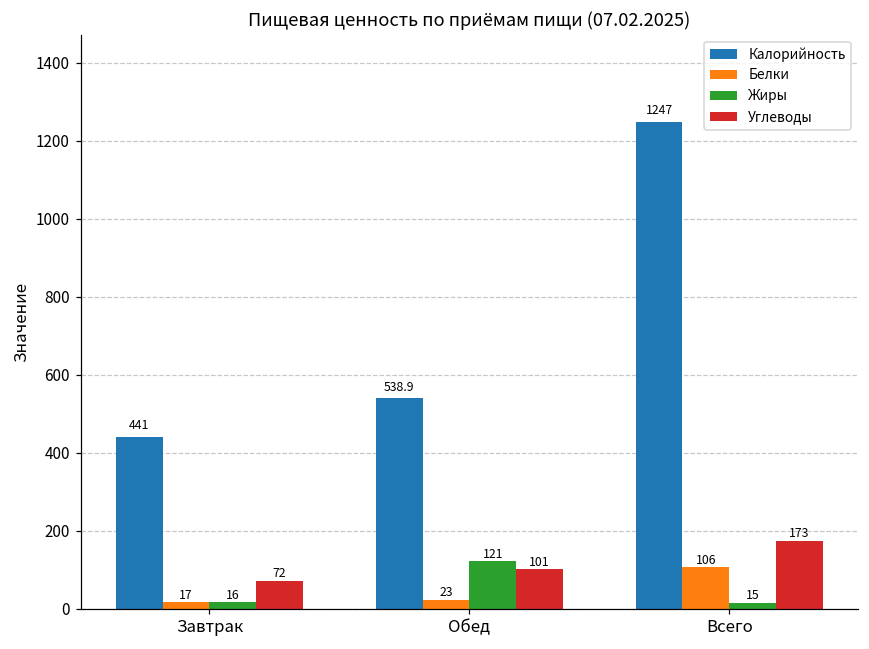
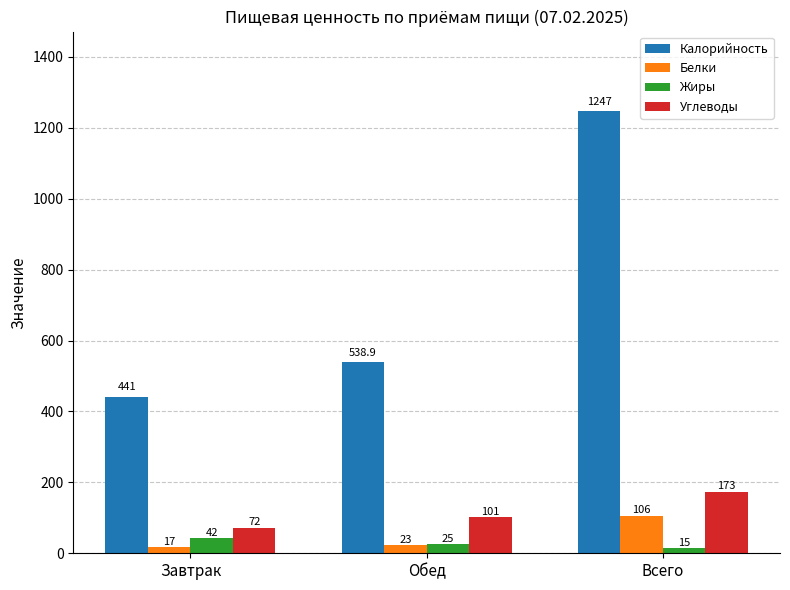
Жиры, Завтрак: 16 -> 42
Жиры, Обед: 121 -> 25
